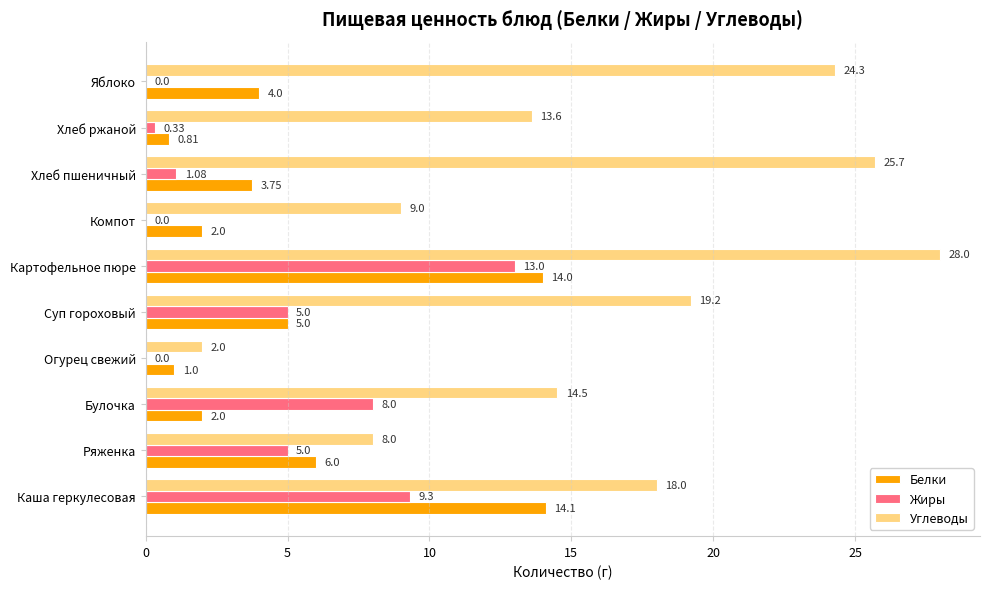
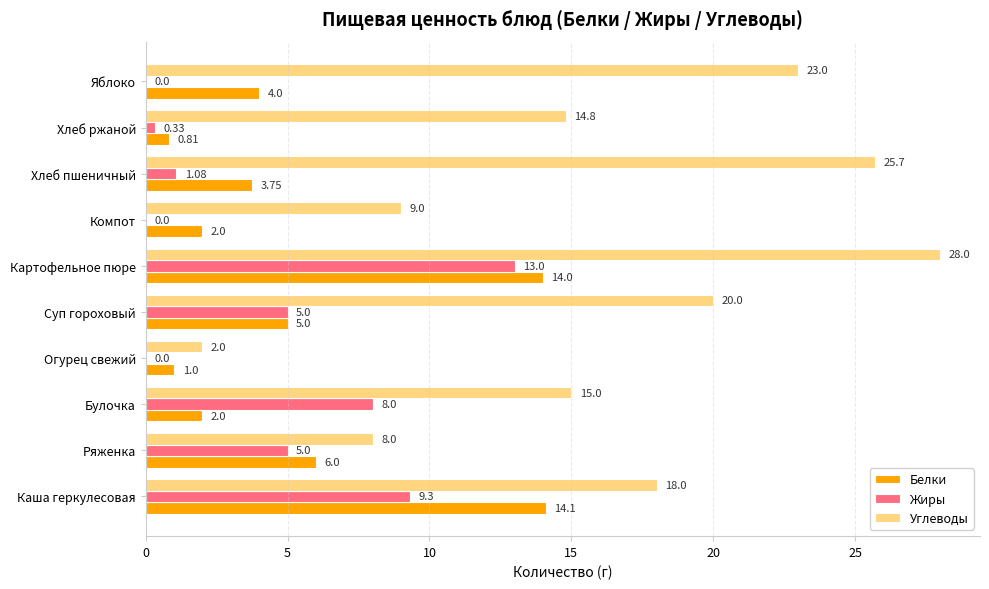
Углеводы, Яблоко: 24.3 -> 23.0
Углеводы, Хлеб ржаной: 13.6 -> 14.8
Углеводы, Суп гороховый: 19.2 -> 20.0
Углеводы, Булочка: 14.5 -> 15.0
